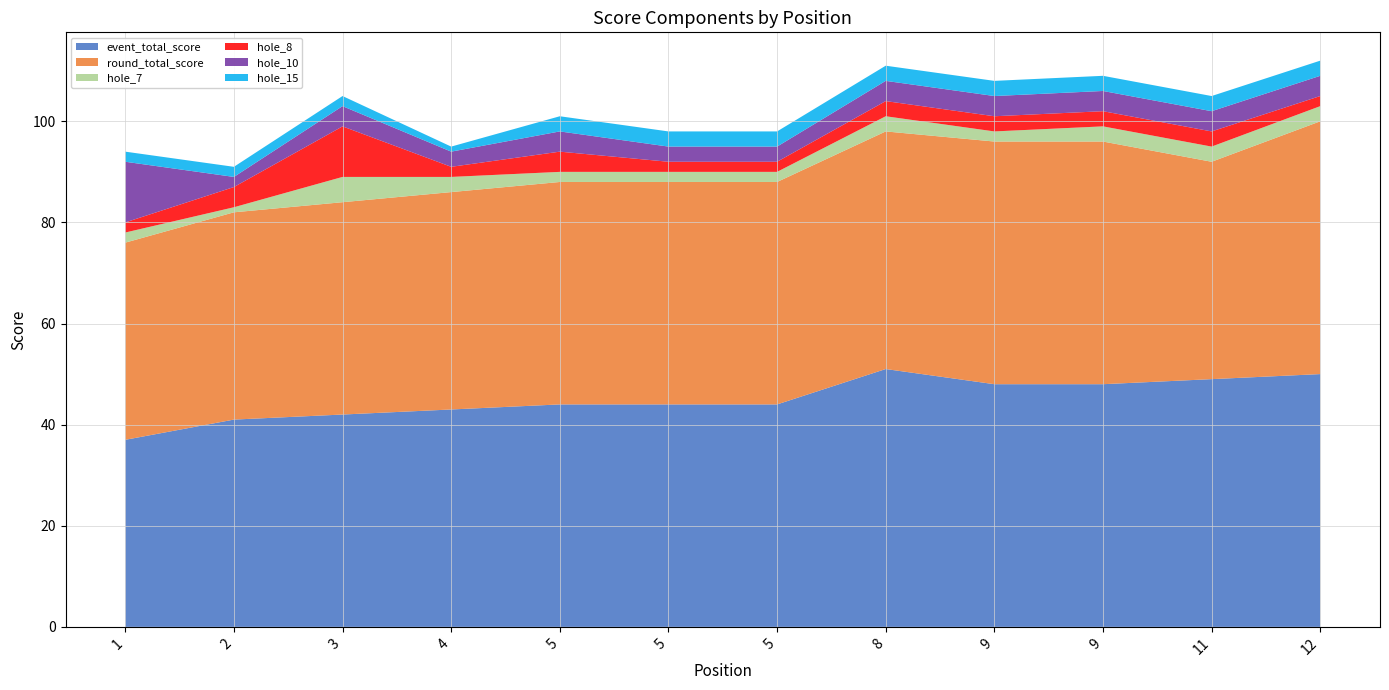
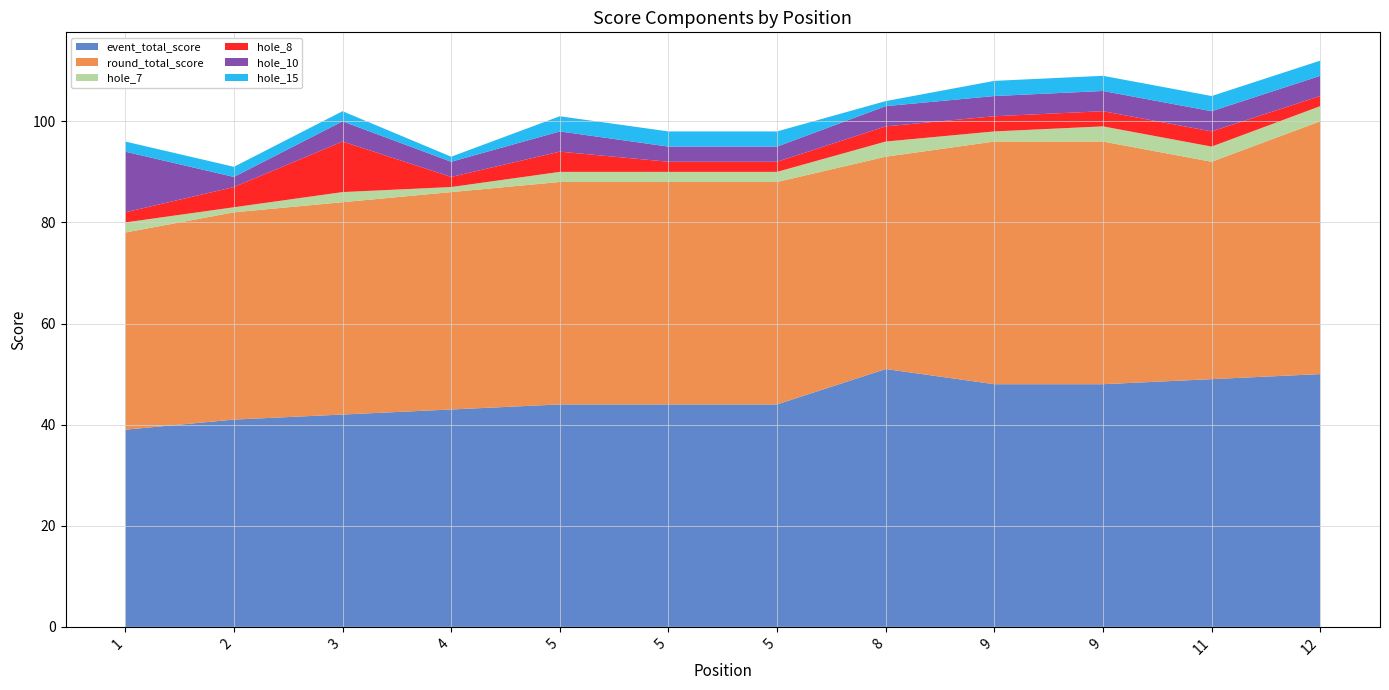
event_total_score, 1: 37 -> 39
hole_7, 3: 5 -> 2
hole_7, 4: 3 -> 1
round_total_score, 8: 47 -> 42
hole_15, 8: 3 -> 1
